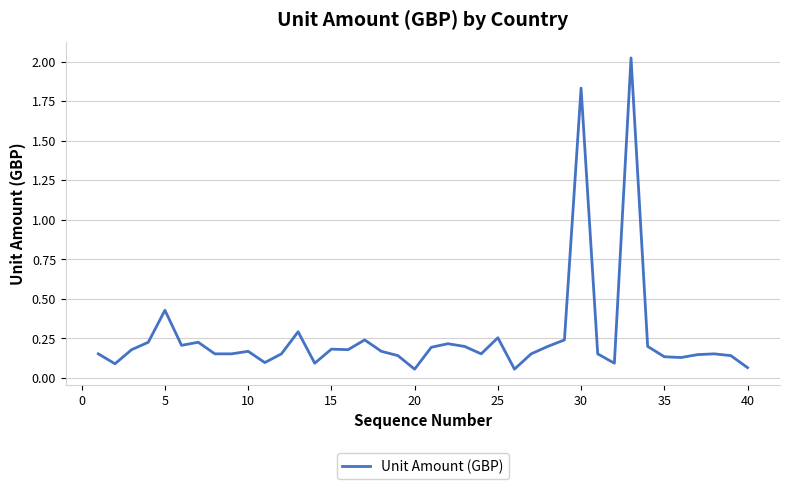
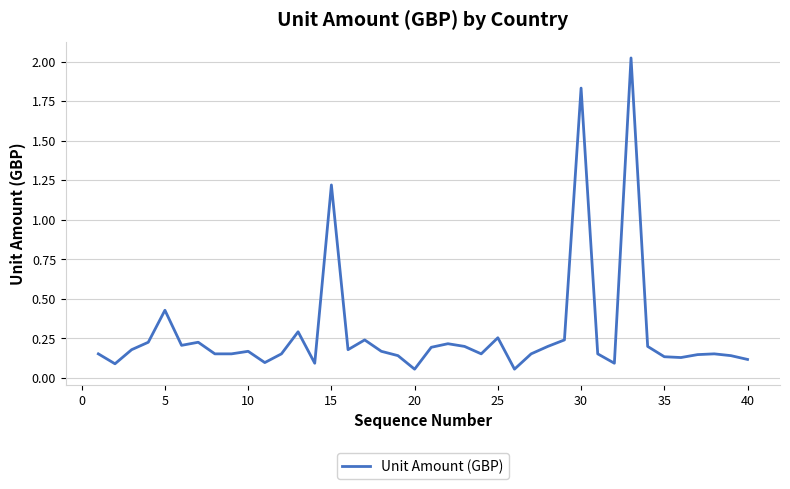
15: 0.18 -> 1.22
40: 0.06 -> 0.12
